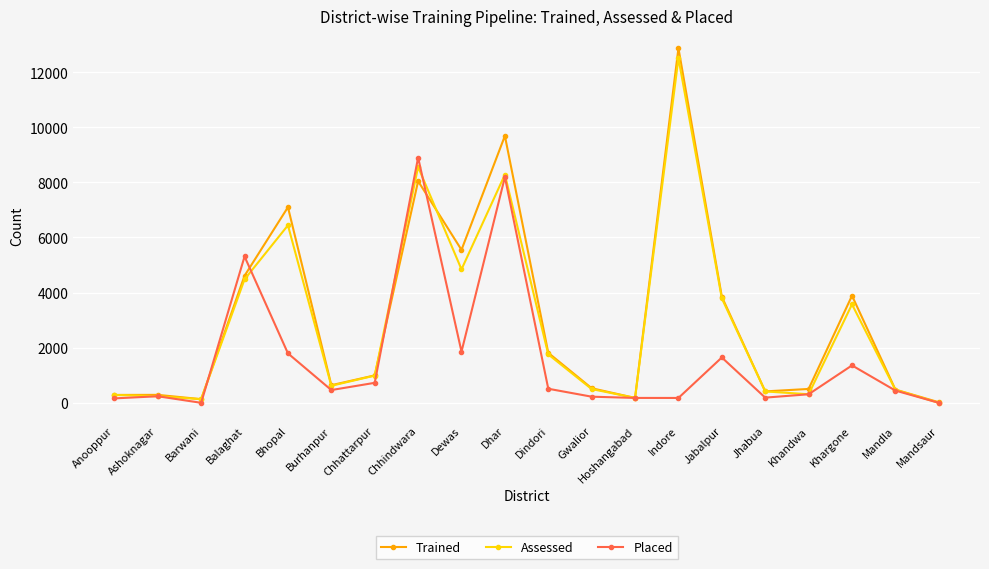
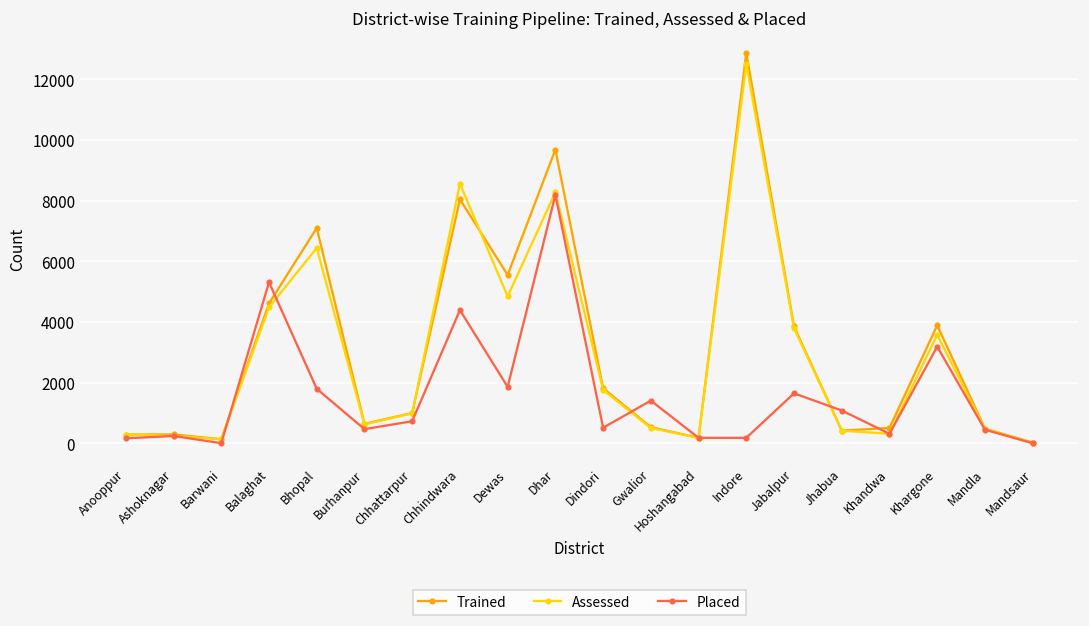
Placed, Chhindwara: 8900 -> 4400
Placed, Gwalior: 200 -> 1400
Placed, Jhabua: 200 -> 1100
Placed, Khargone: 1400 -> 3200
